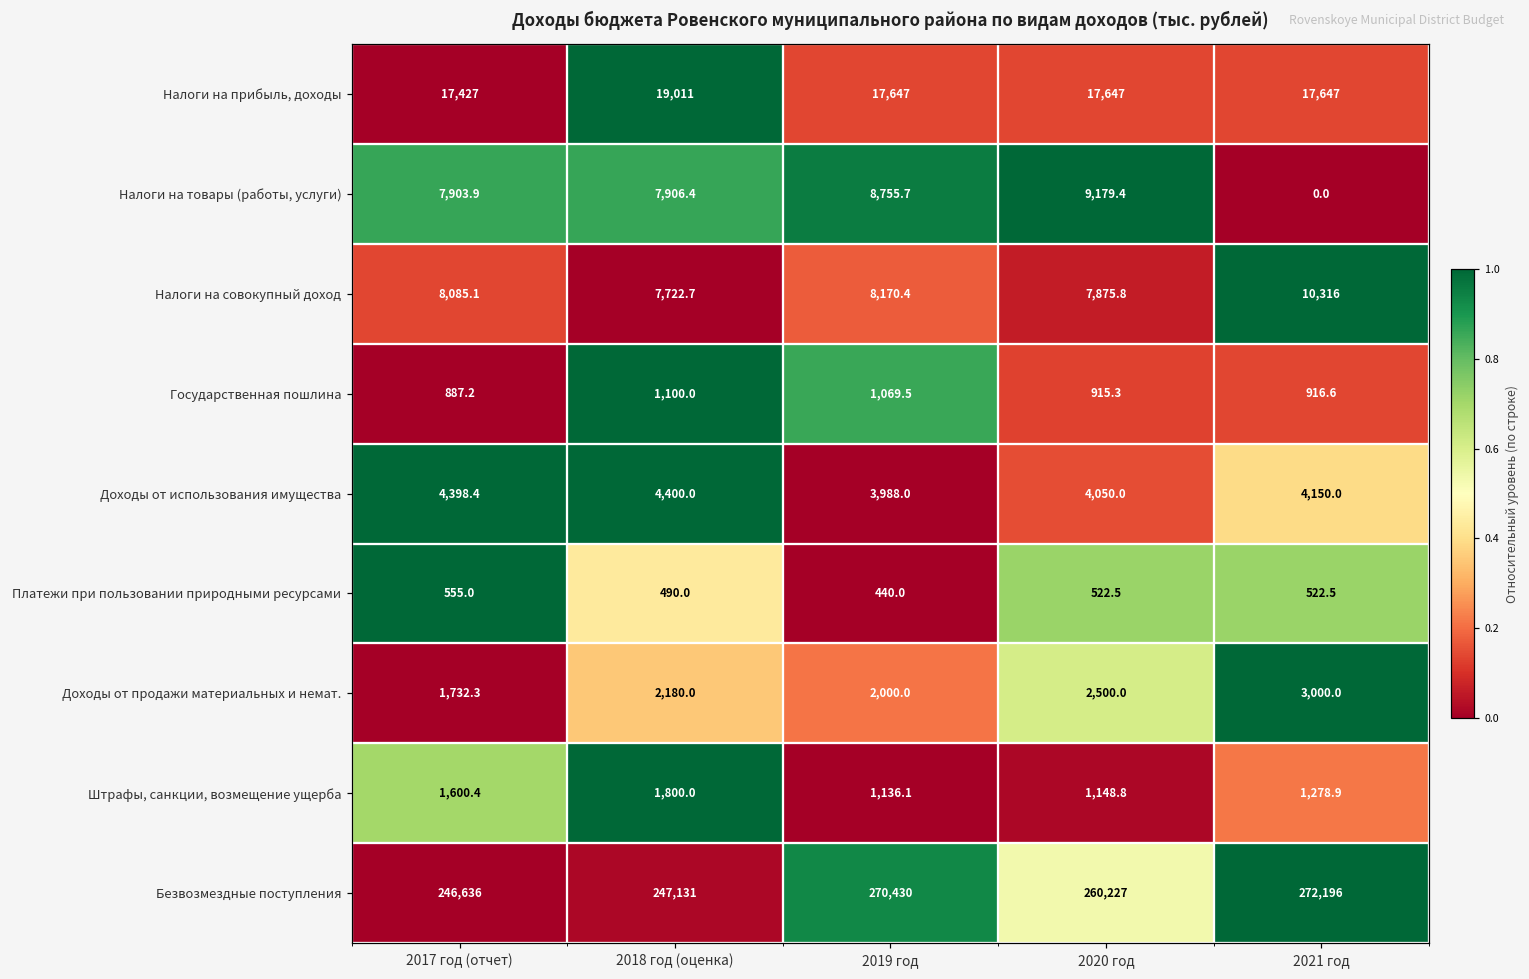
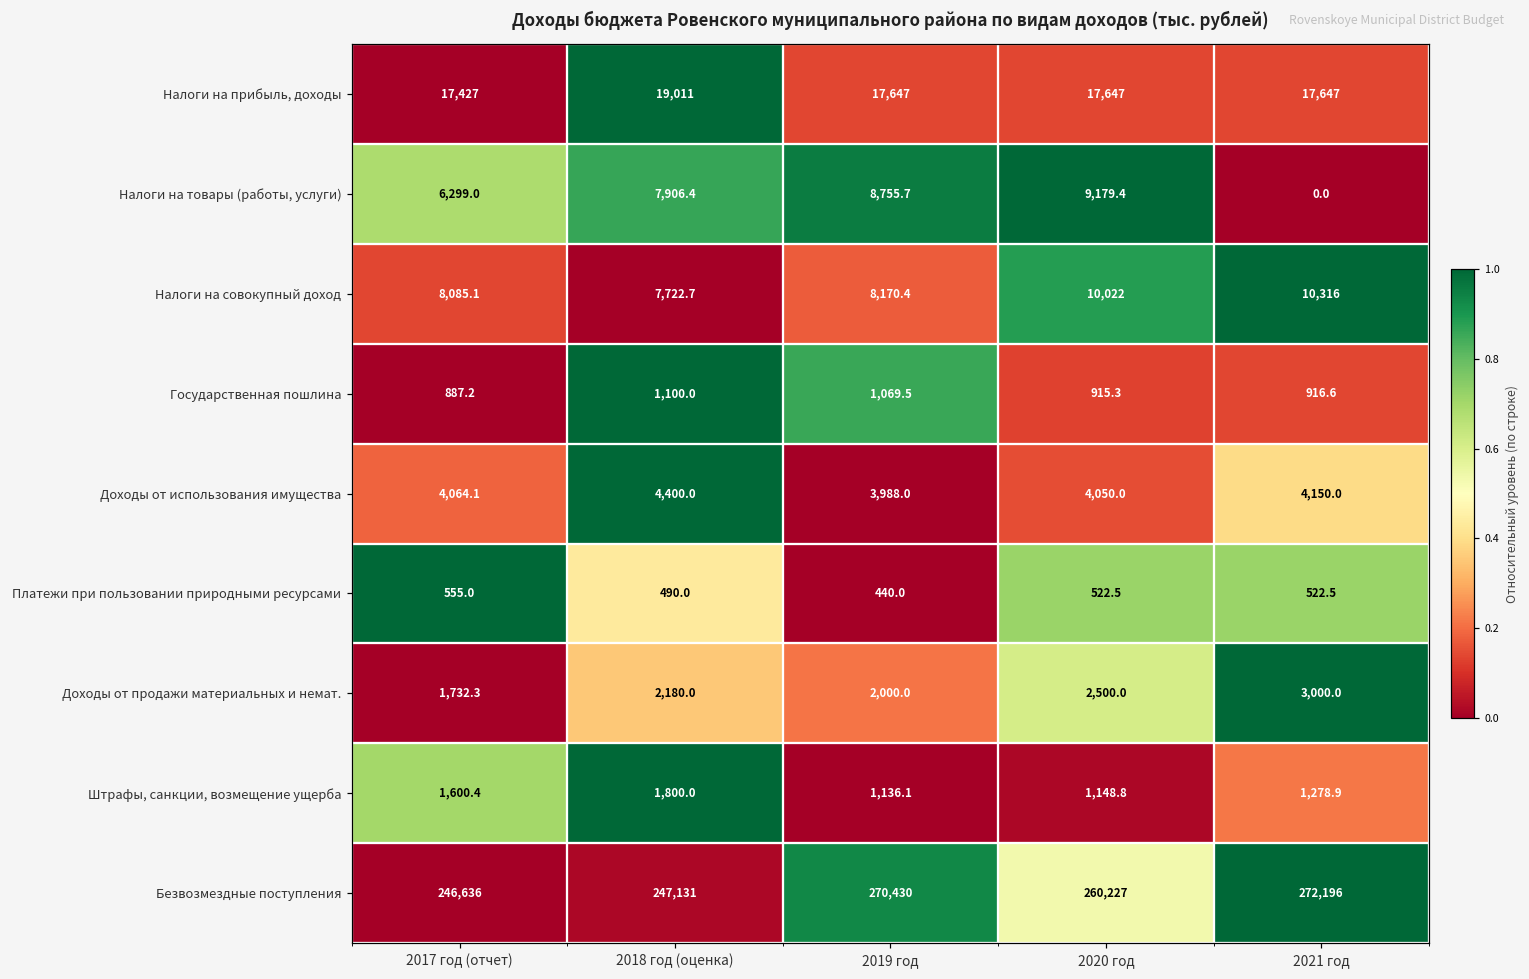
Налоги на товары (работы, услуги), 2017 год (отчет): 7,903.9 -> 6,299.0
Налоги на совокупный доход, 2020 год: 7,875.8 -> 10,022
Доходы от использования имущества, 2017 год (отчет): 4,398.4 -> 4,064.1
